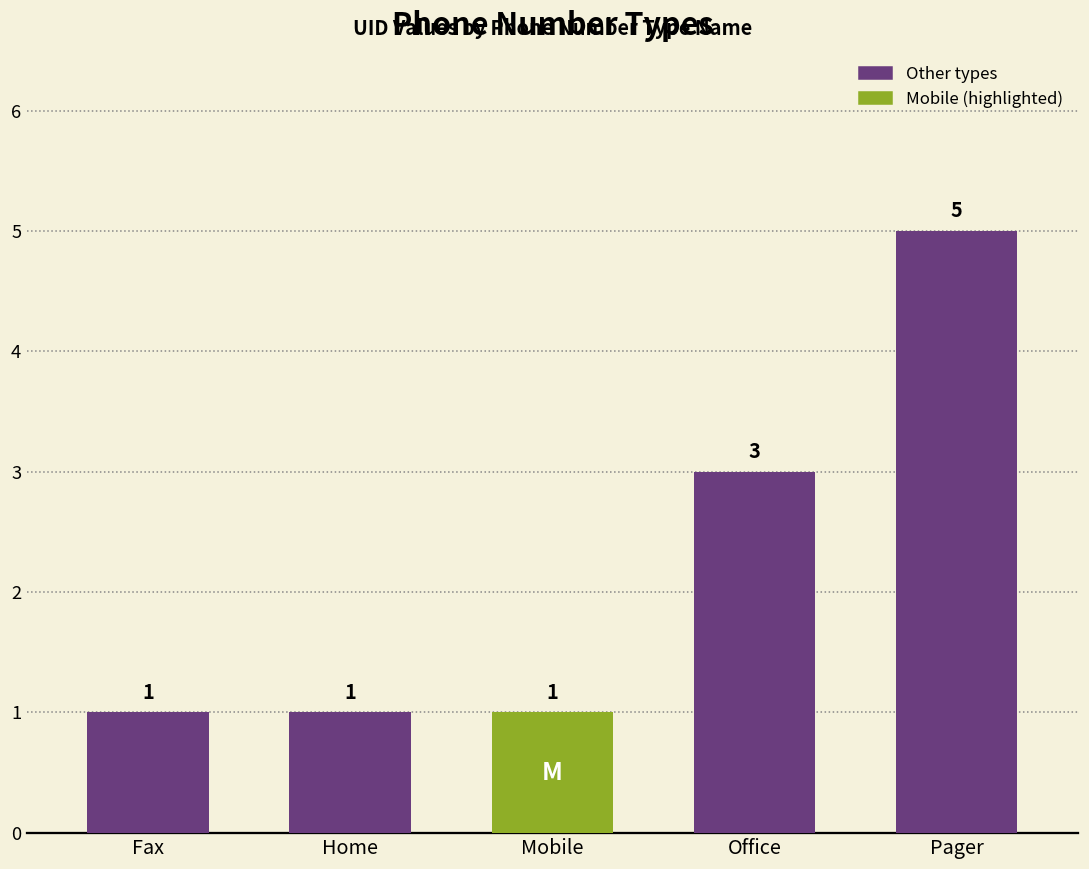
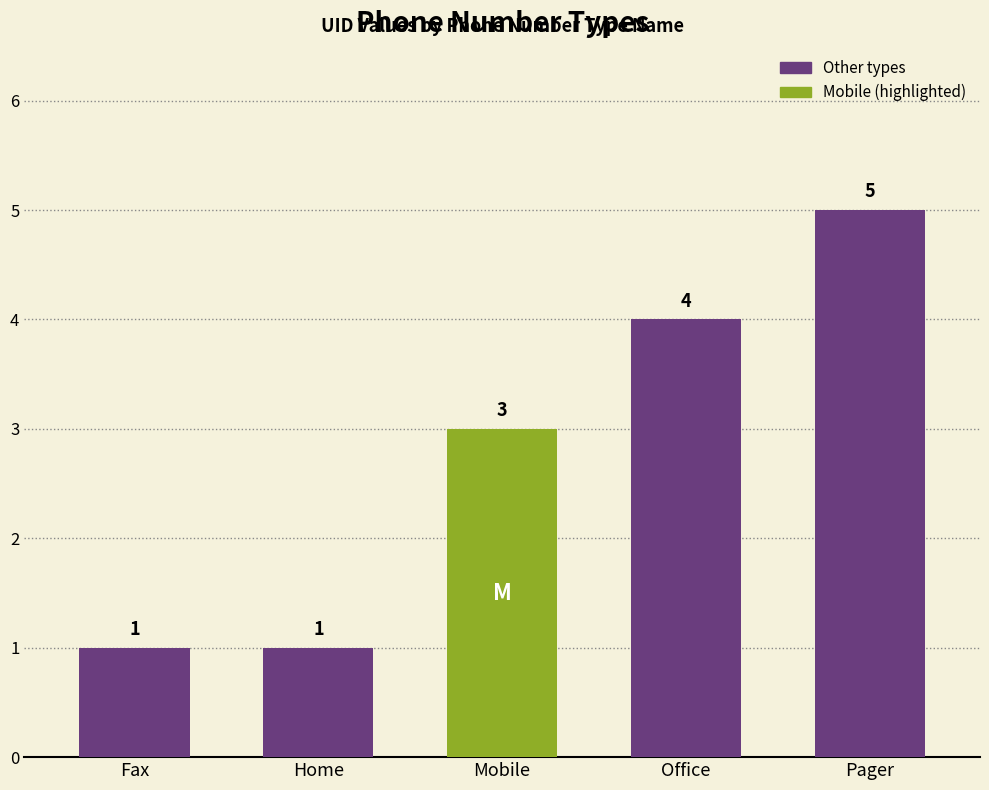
Mobile: 1 -> 3
Office: 3 -> 4
